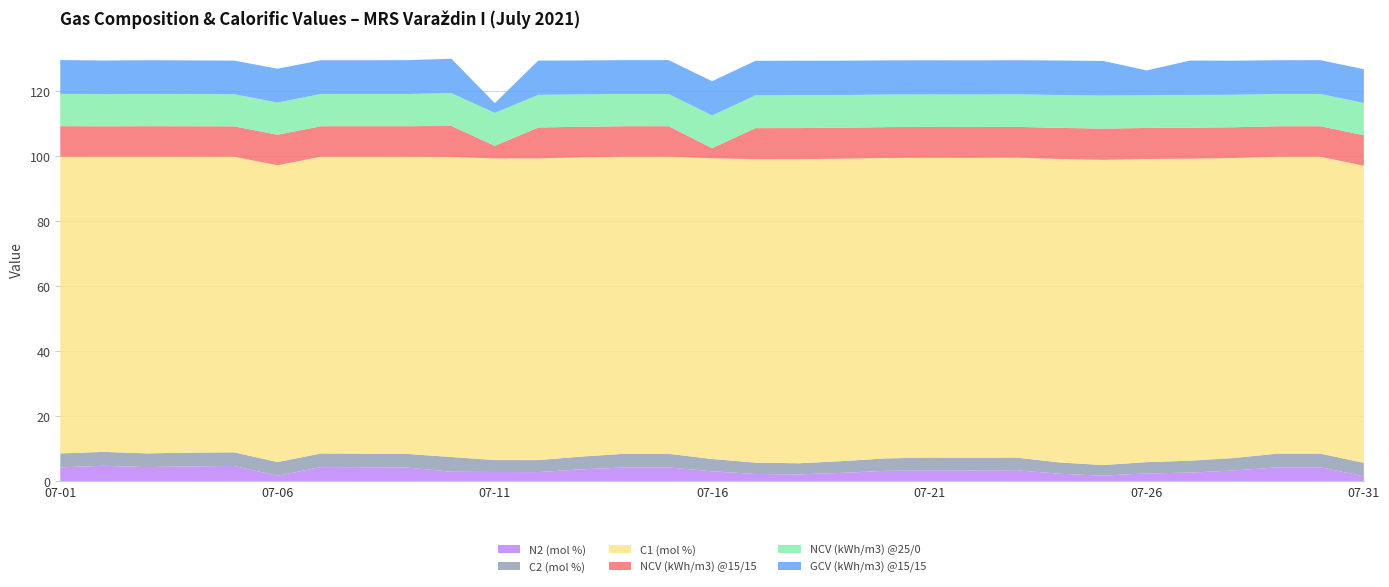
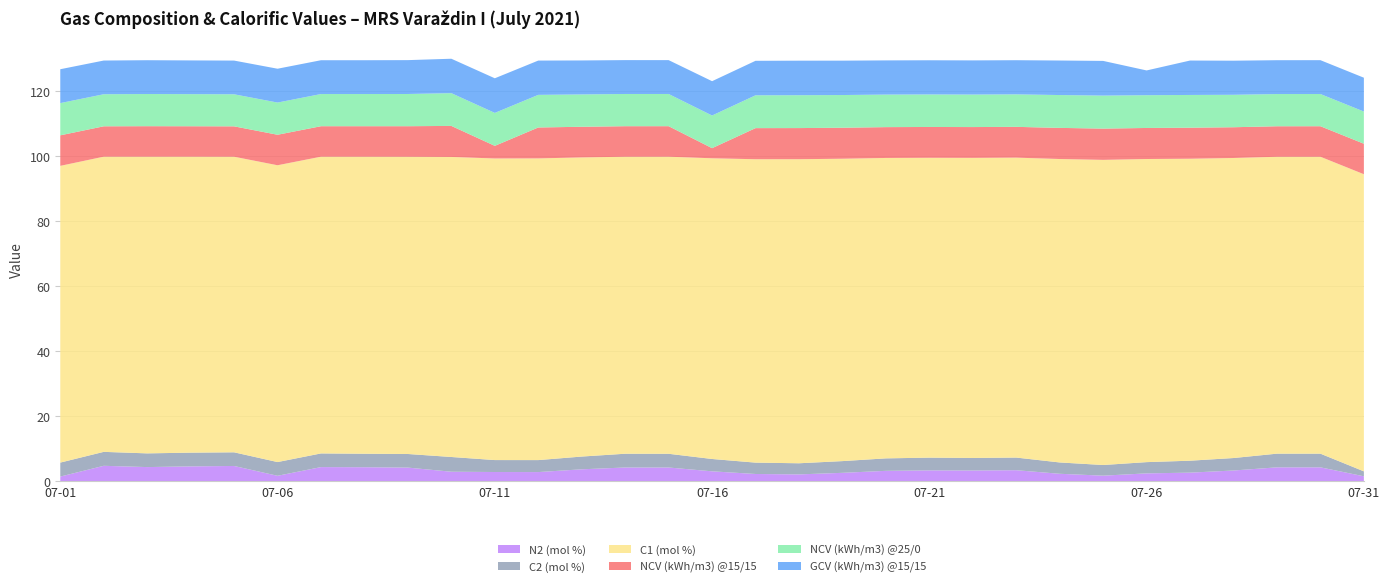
N2 (mol %), 07-01: 4 -> 1
GCV (kWh/m3) @15/15, 07-11: 3 -> 11
C2 (mol %), 07-31: 4 -> 2
